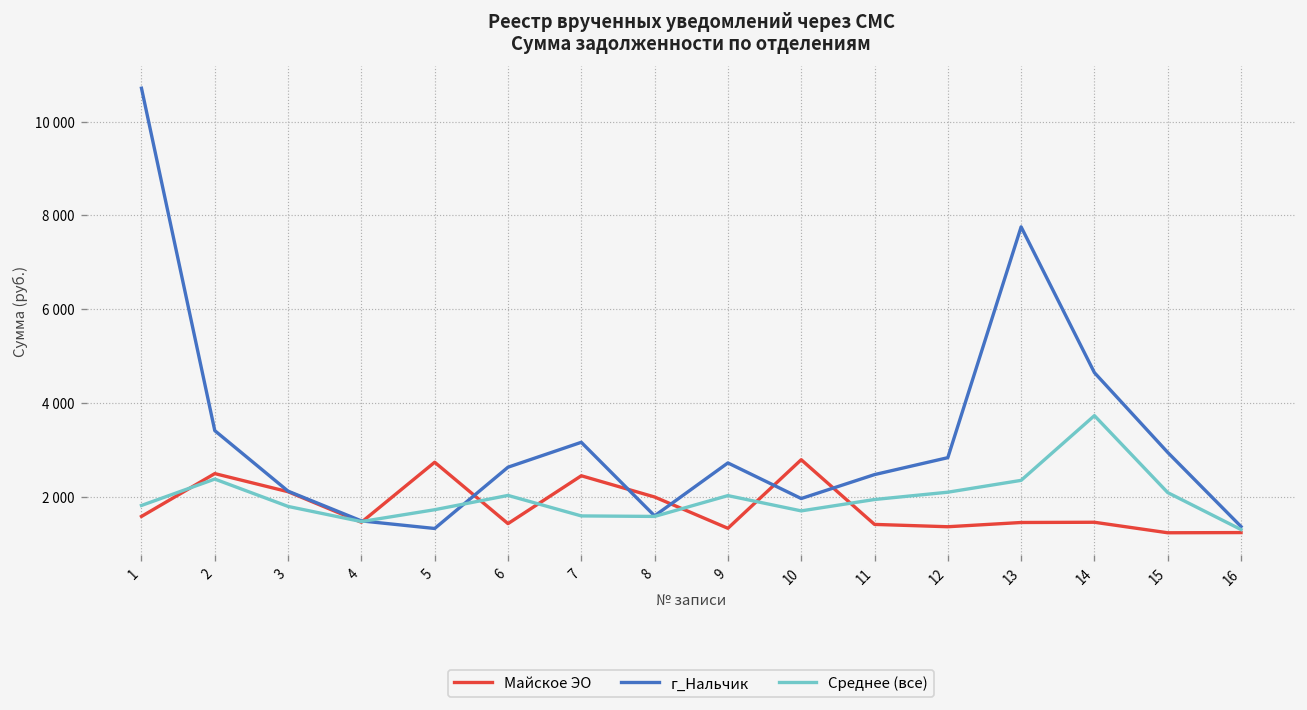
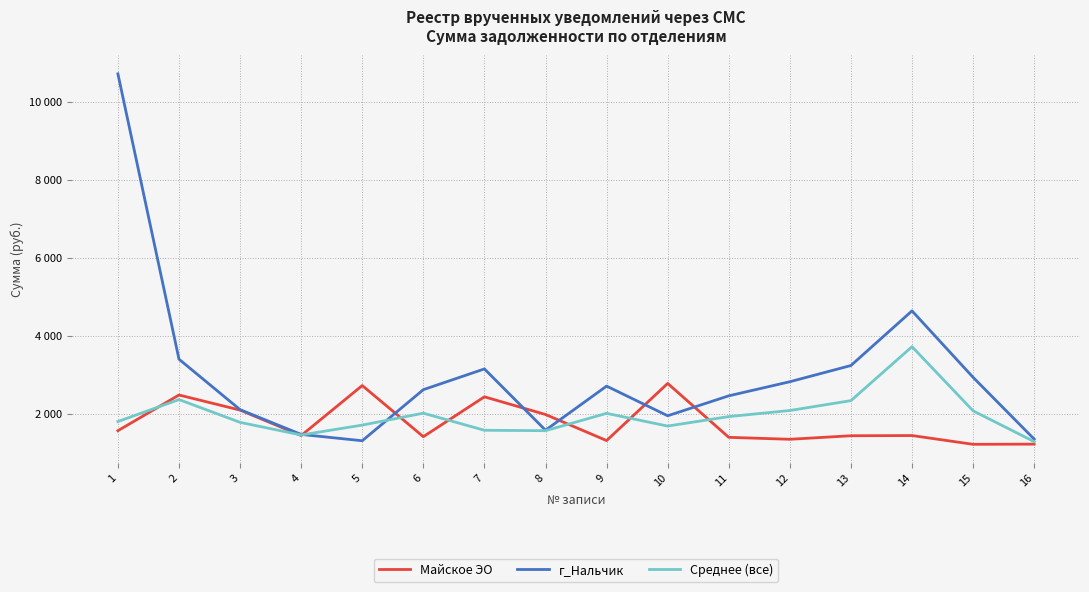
г_Нальчик, 13: 7800 -> 3200
